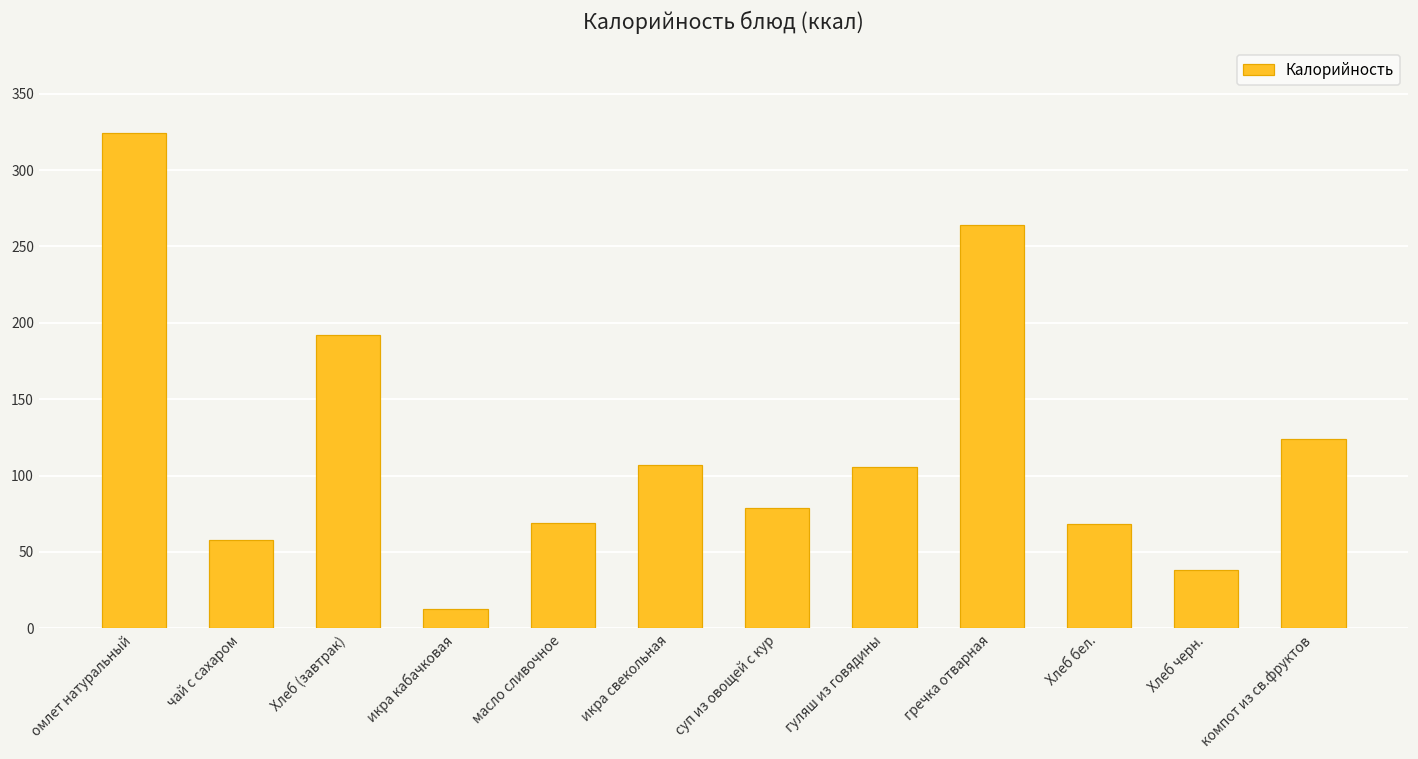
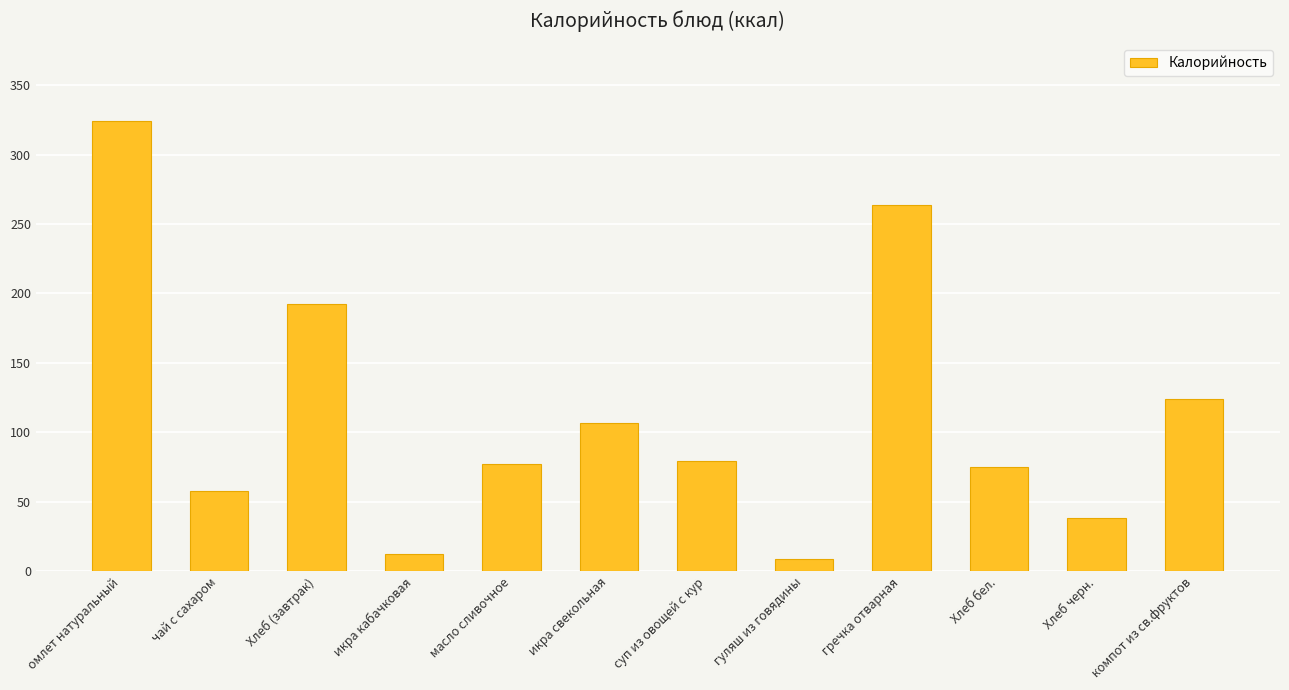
масло сливочное: 69 -> 77
гуляш из говядины: 106 -> 9
Хлеб бел.: 68 -> 75
